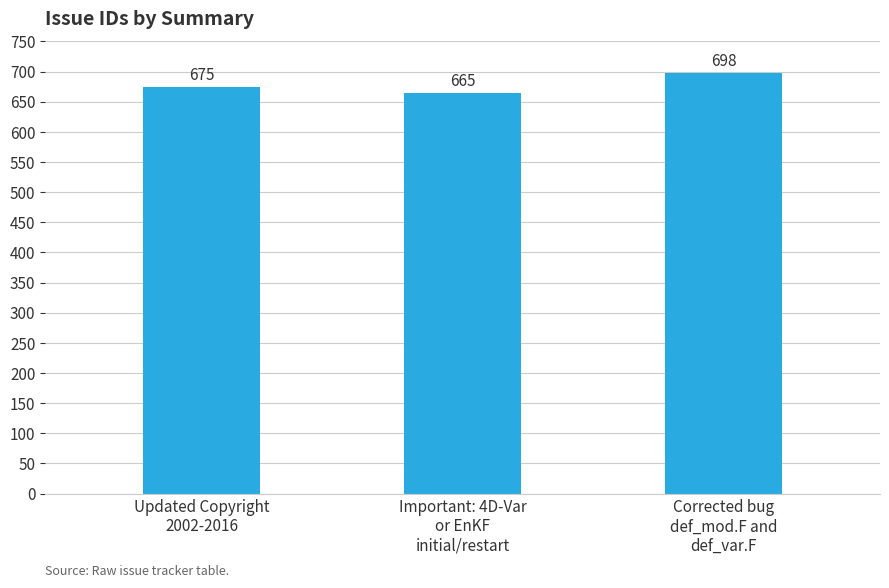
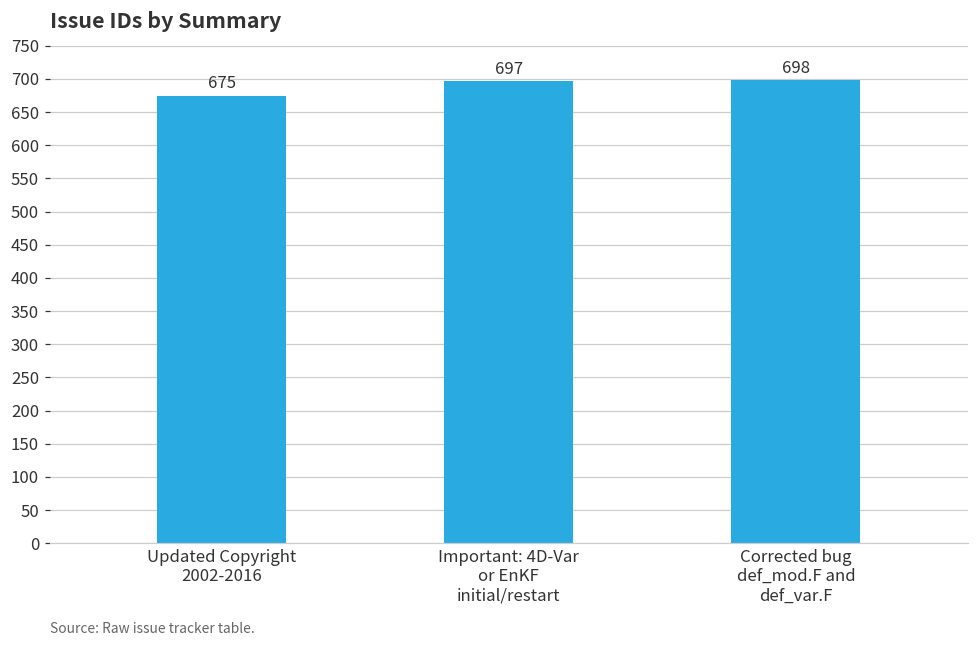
Important: 4D-Var or EnKF initial/restart: 665 -> 697
